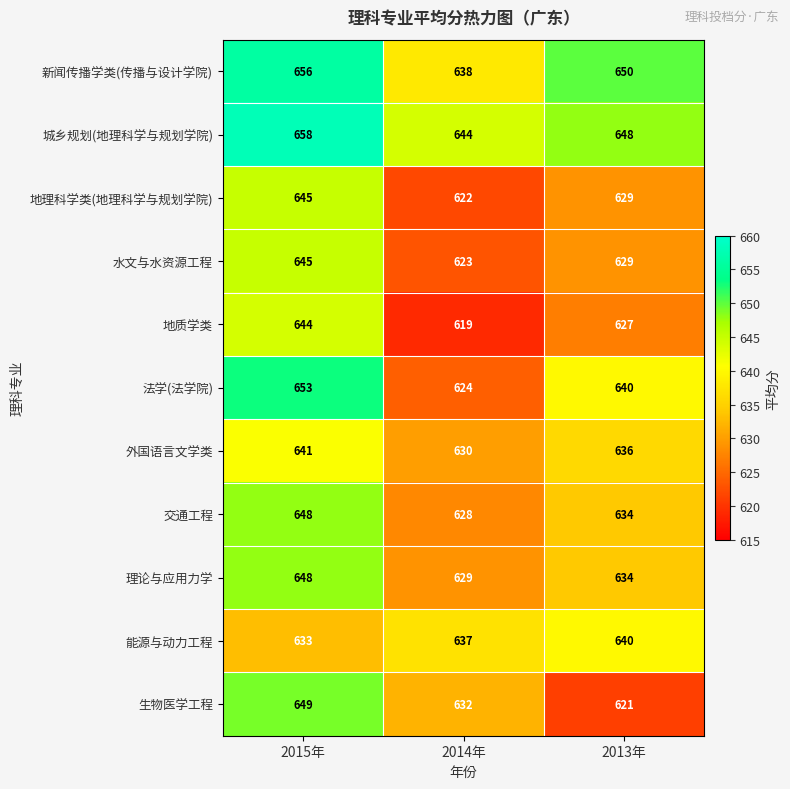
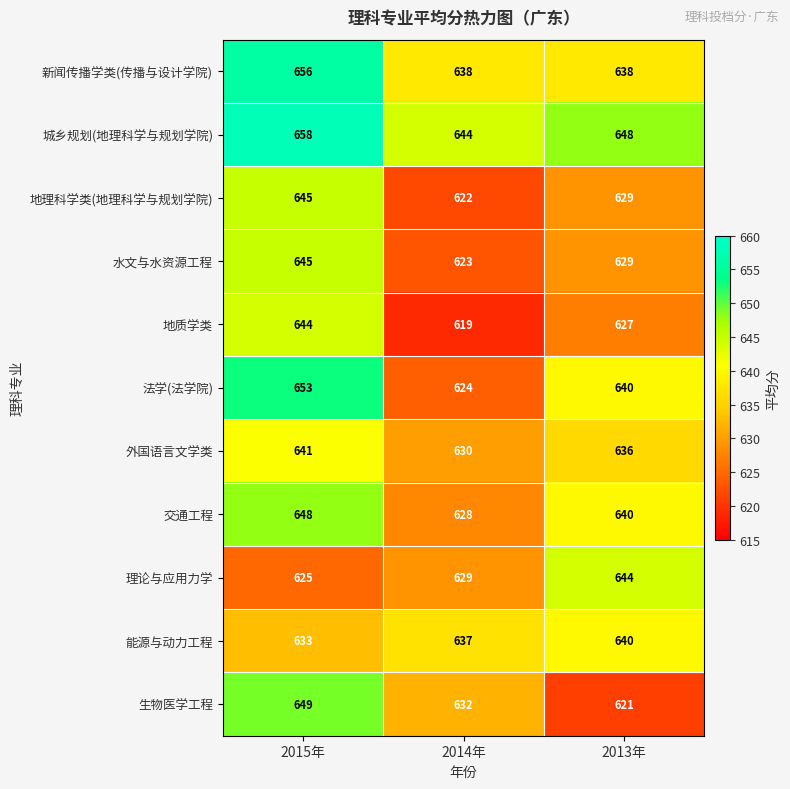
新闻传播学类(传播与设计学院), 2013年: 650 -> 638
交通工程, 2013年: 634 -> 640
理论与应用力学, 2015年: 648 -> 625
理论与应用力学, 2013年: 634 -> 644
